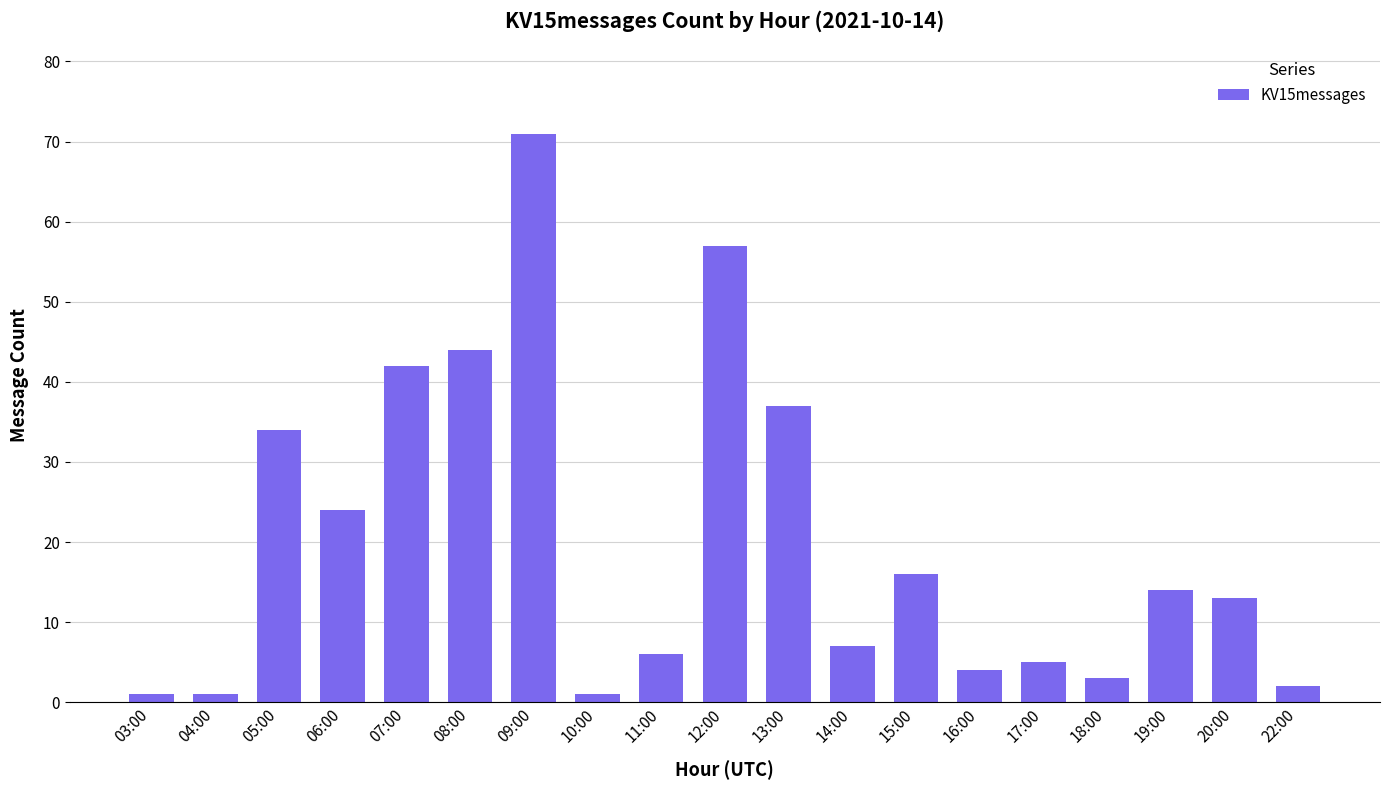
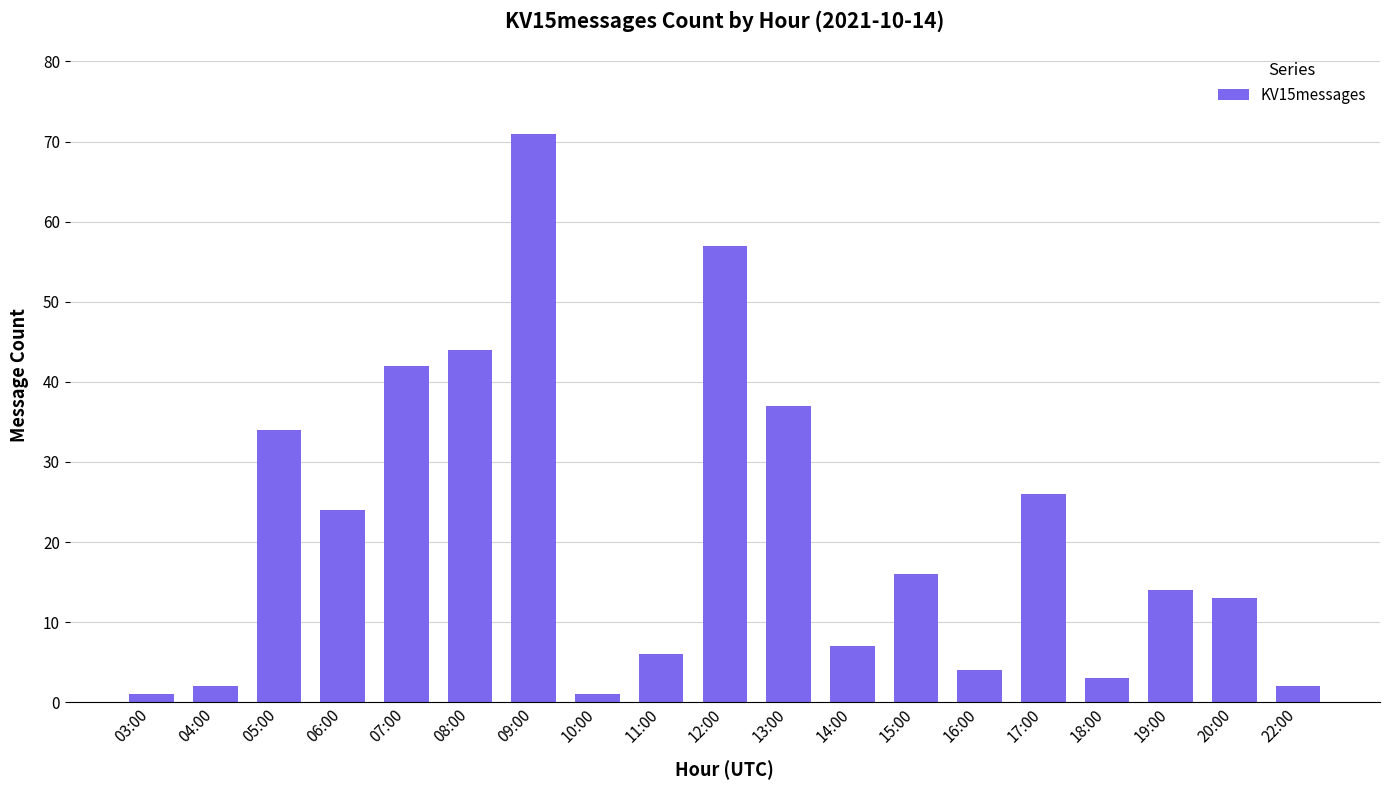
04:00: 1 -> 2
17:00: 5 -> 26
